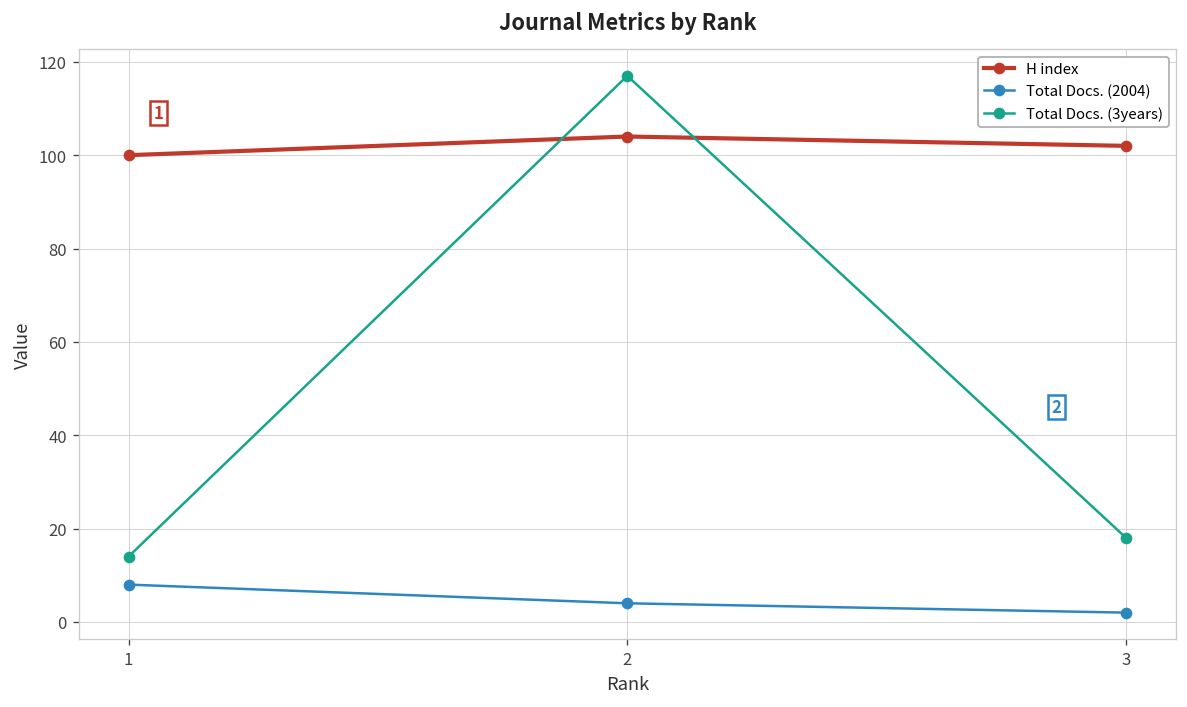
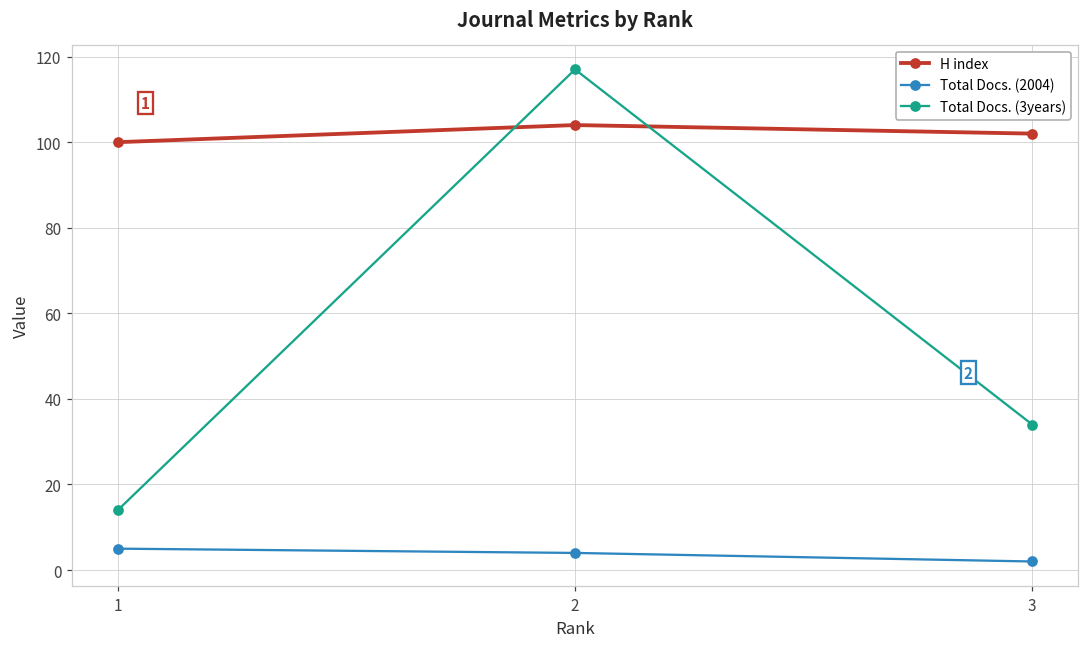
Total Docs. (2004), 1: 8 -> 5
Total Docs. (3years), 3: 18 -> 34
